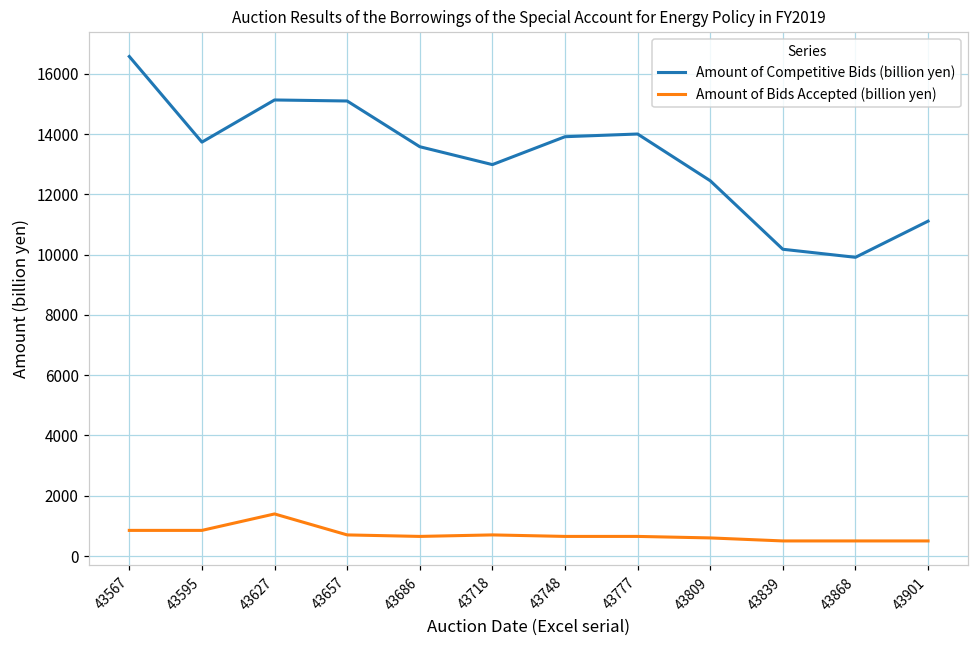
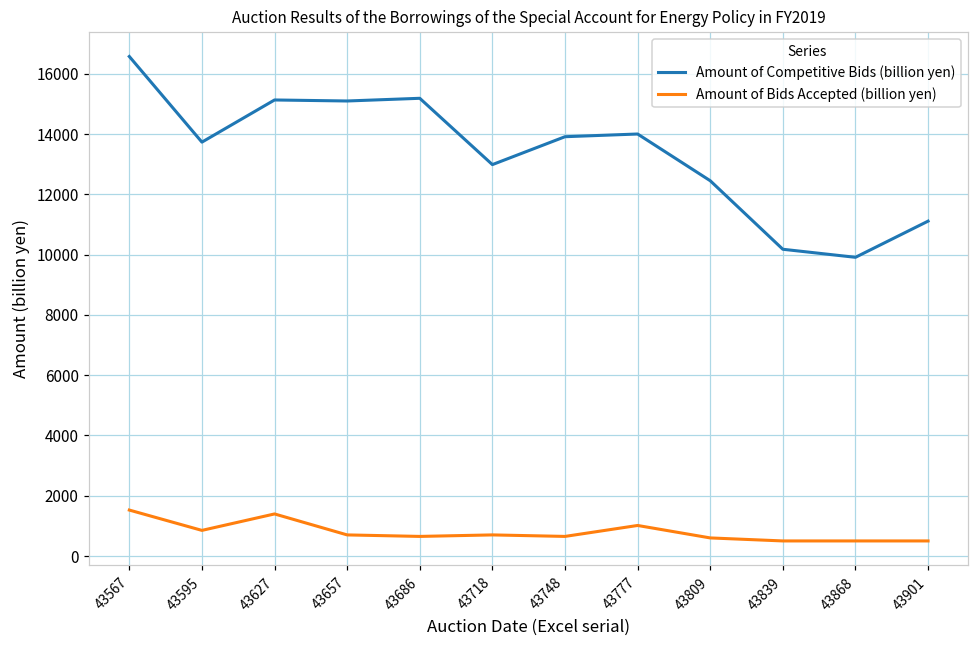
Amount of Bids Accepted (billion yen), 43567: 800 -> 1500
Amount of Competitive Bids (billion yen), 43686: 13600 -> 15200
Amount of Bids Accepted (billion yen), 43777: 600 -> 1000
